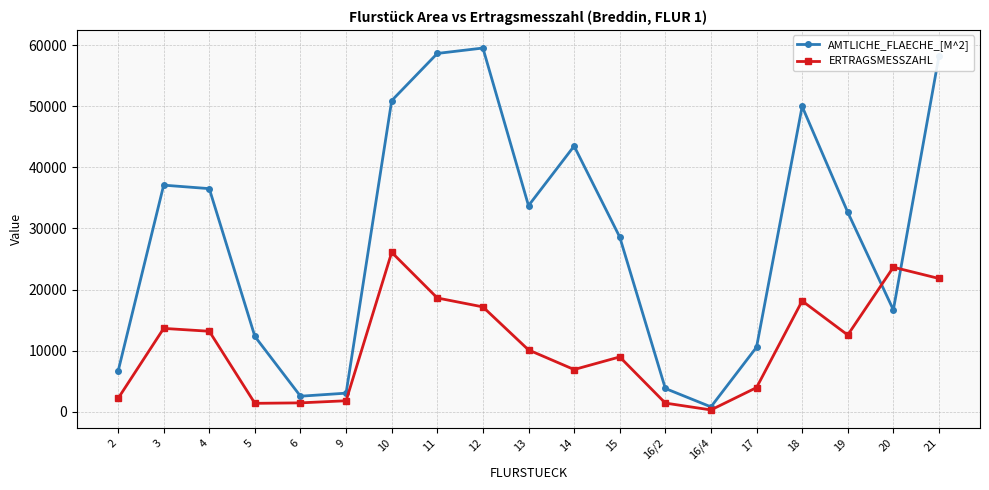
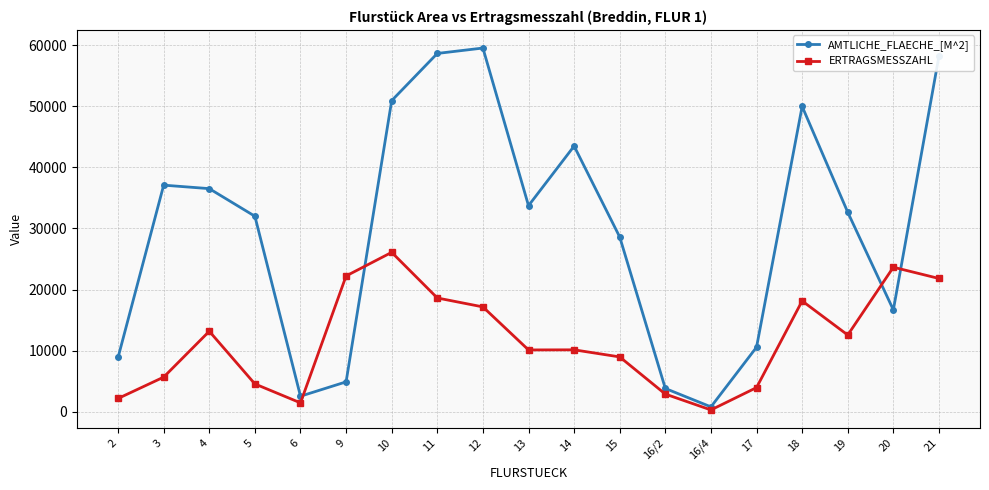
AMTLICHE_FLAECHE_[M^2], 2: 7000 -> 9000
ERTRAGSMESSZAHL, 3: 14000 -> 6000
AMTLICHE_FLAECHE_[M^2], 5: 12000 -> 32000
ERTRAGSMESSZAHL, 5: 1000 -> 5000
AMTLICHE_FLAECHE_[M^2], 9: 3000 -> 5000
ERTRAGSMESSZAHL, 9: 2000 -> 22000
ERTRAGSMESSZAHL, 14: 7000 -> 10000
ERTRAGSMESSZAHL, 16/2: 1000 -> 3000
